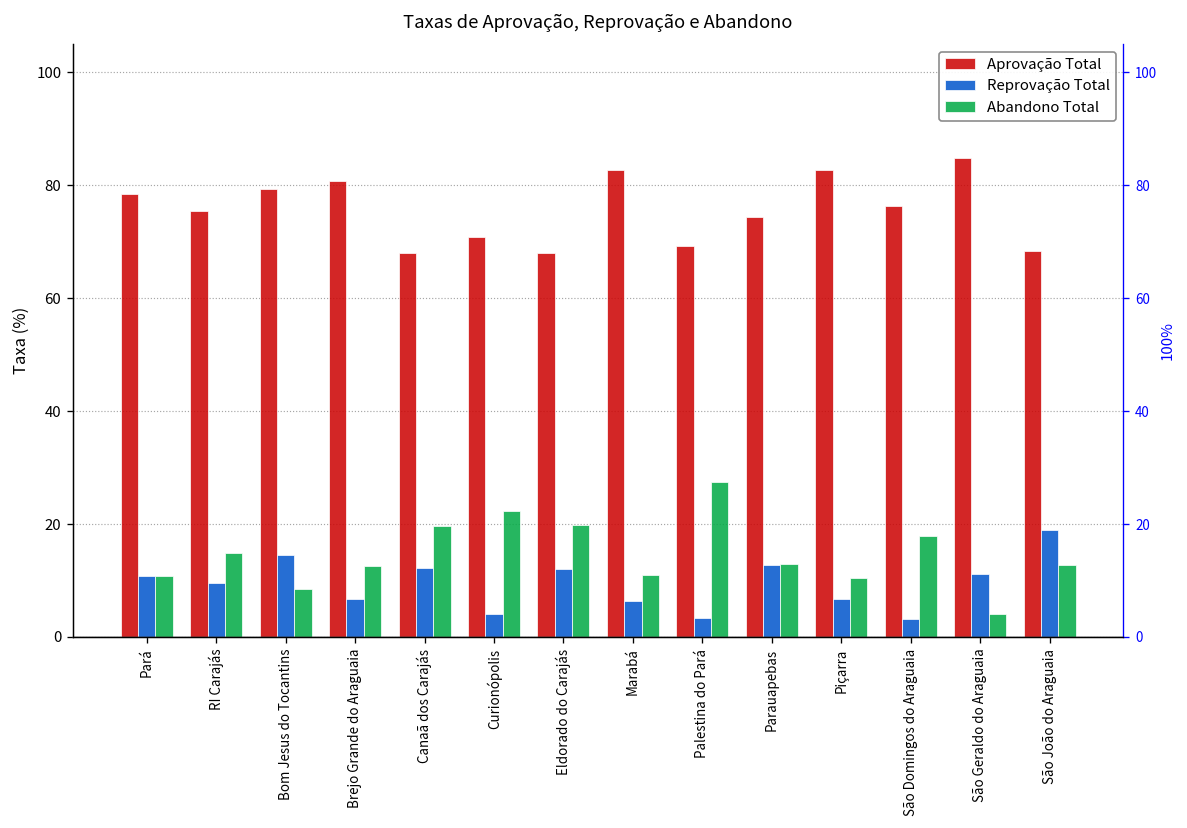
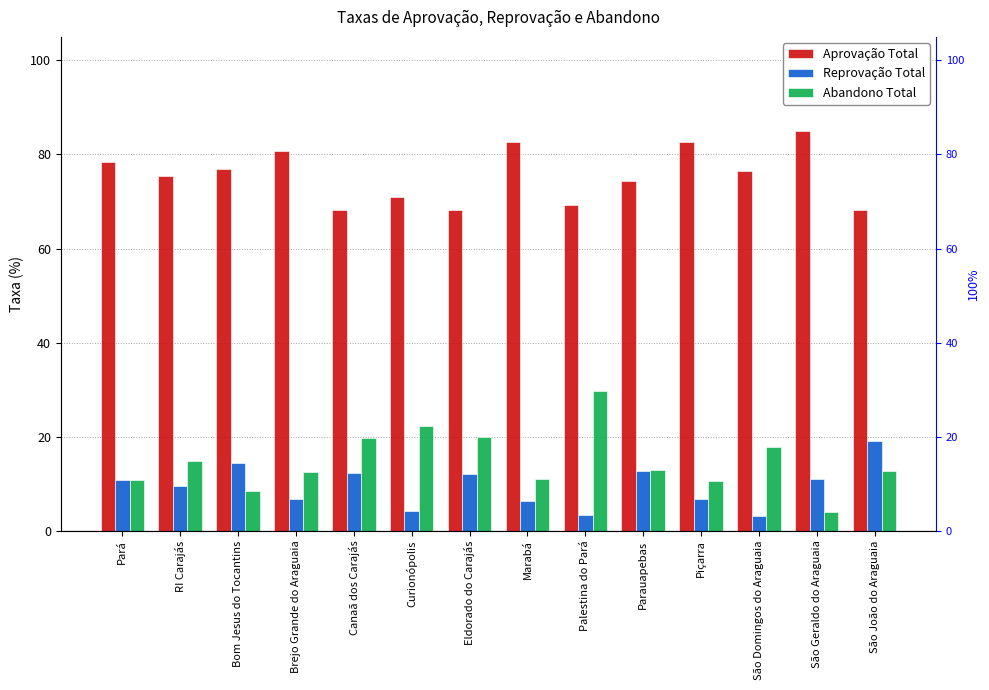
Aprovação Total, Bom Jesus do Tocantins: 79 -> 77
Abandono Total, Palestina do Pará: 27 -> 30
